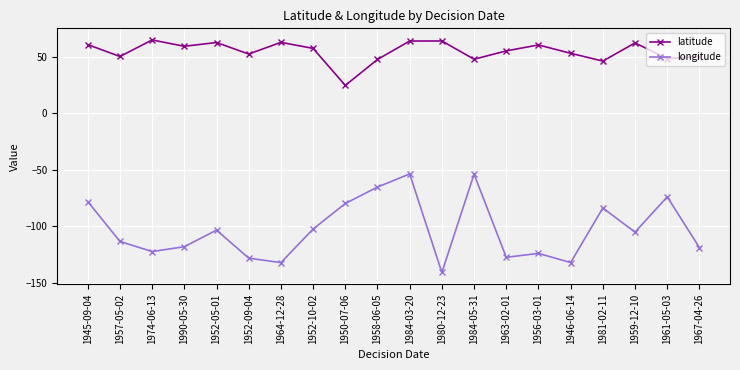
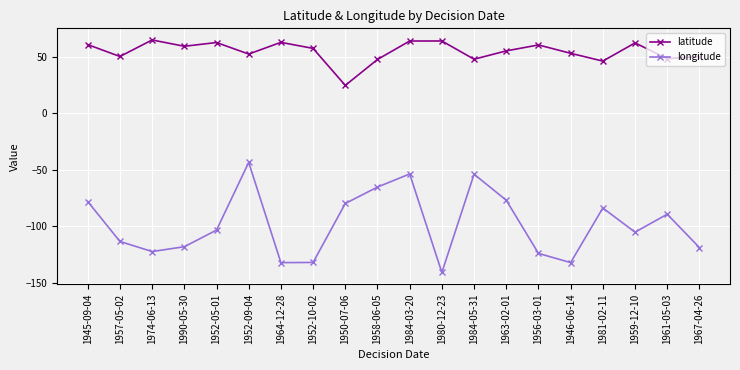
longitude, 1952-09-04: -128 -> -43
longitude, 1952-10-02: -102 -> -132
longitude, 1963-02-01: -127 -> -77
longitude, 1961-05-03: -74 -> -89
